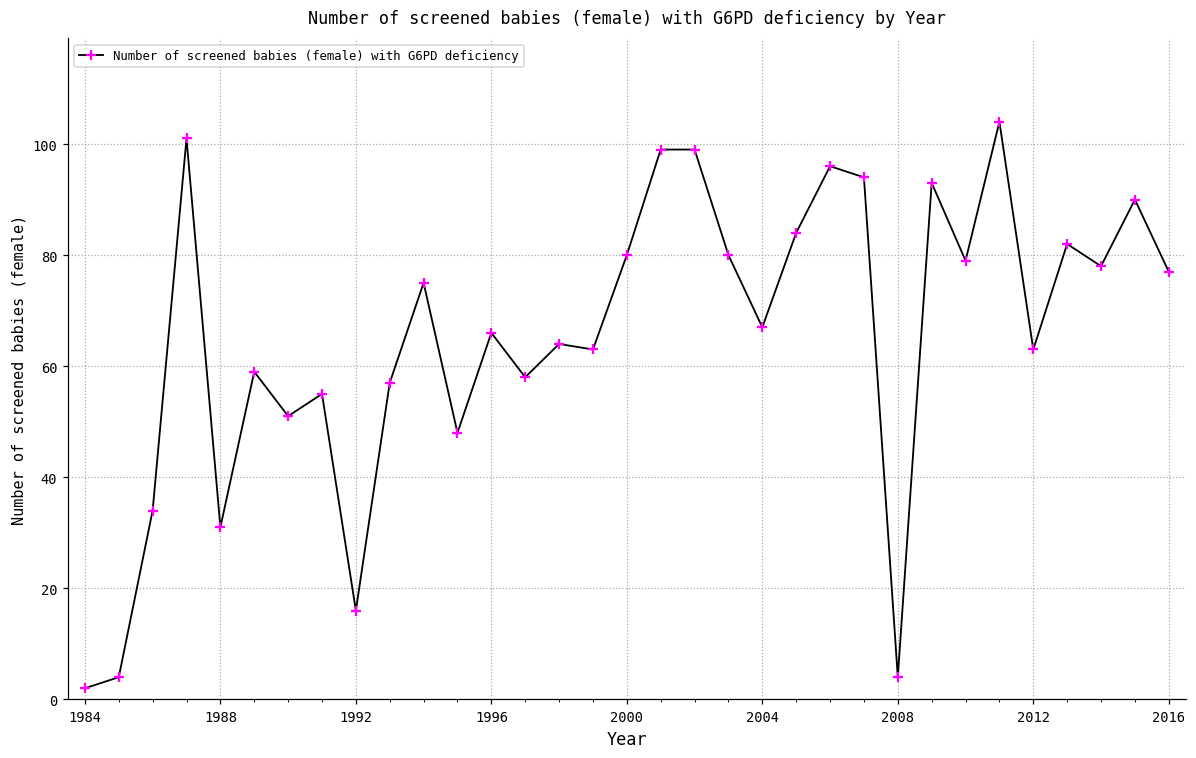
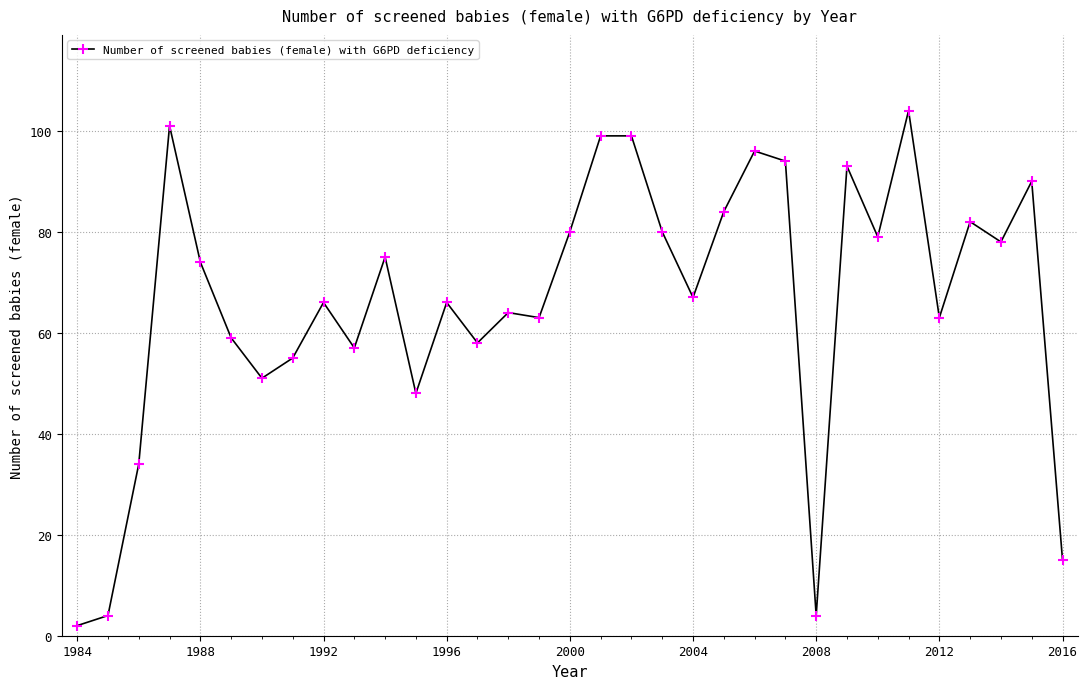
1988: 31 -> 74
1992: 16 -> 66
2016: 77 -> 15
